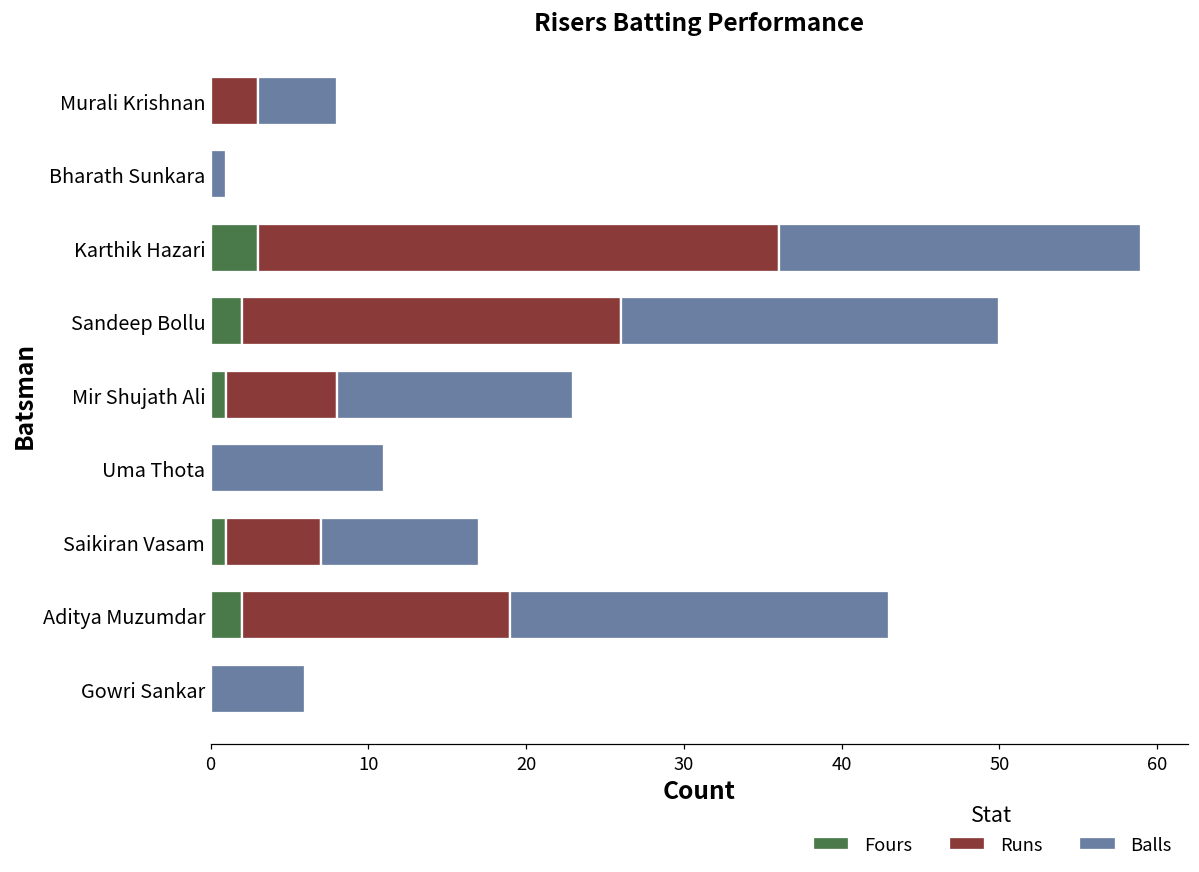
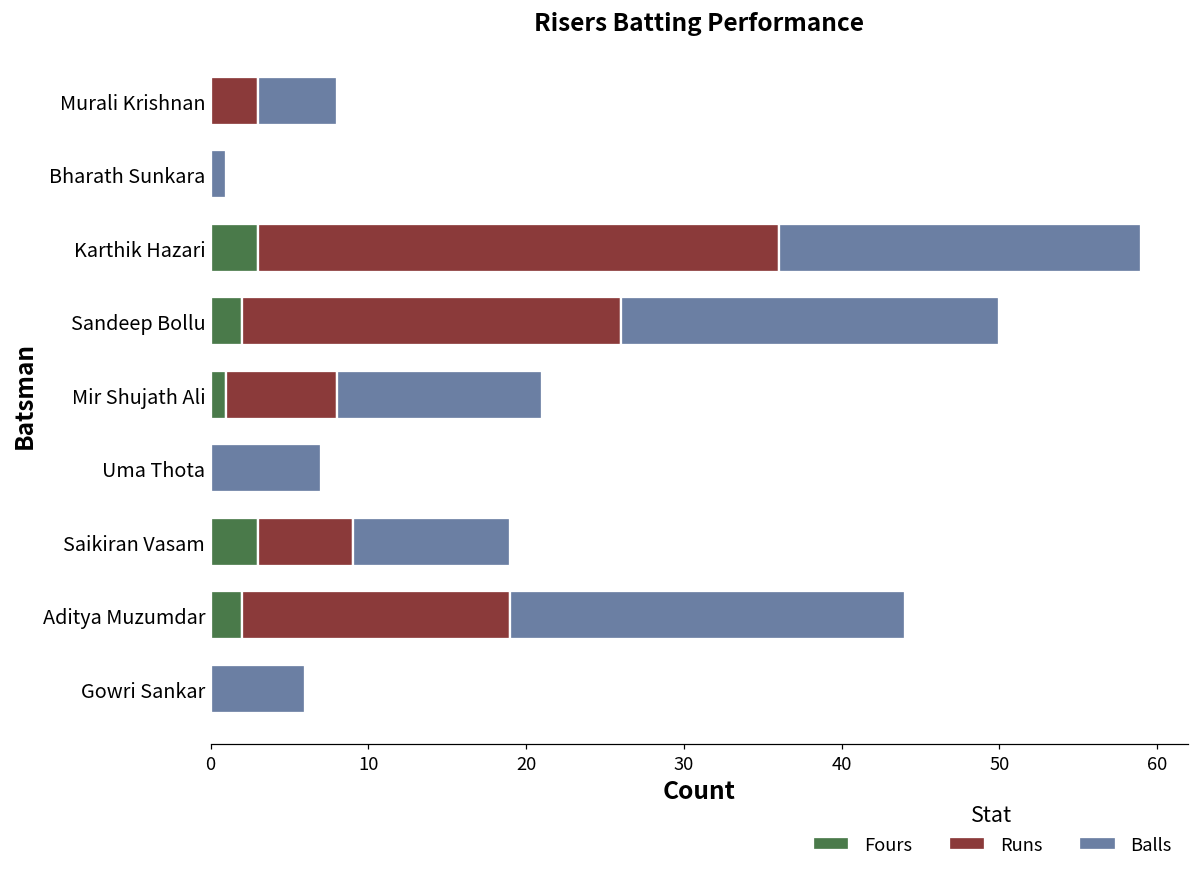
Balls, Mir Shujath Ali: 15 -> 13
Balls, Uma Thota: 11 -> 7
Fours, Saikiran Vasam: 1 -> 3
Balls, Aditya Muzumdar: 24 -> 25
